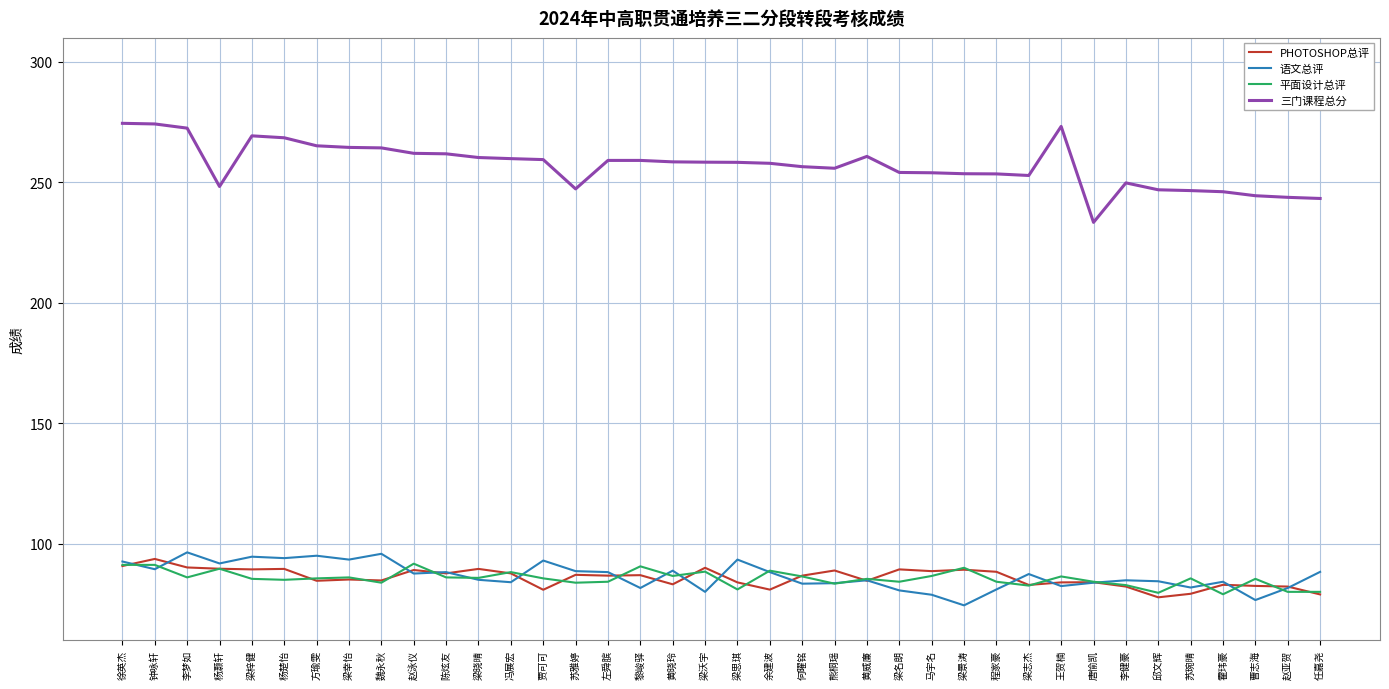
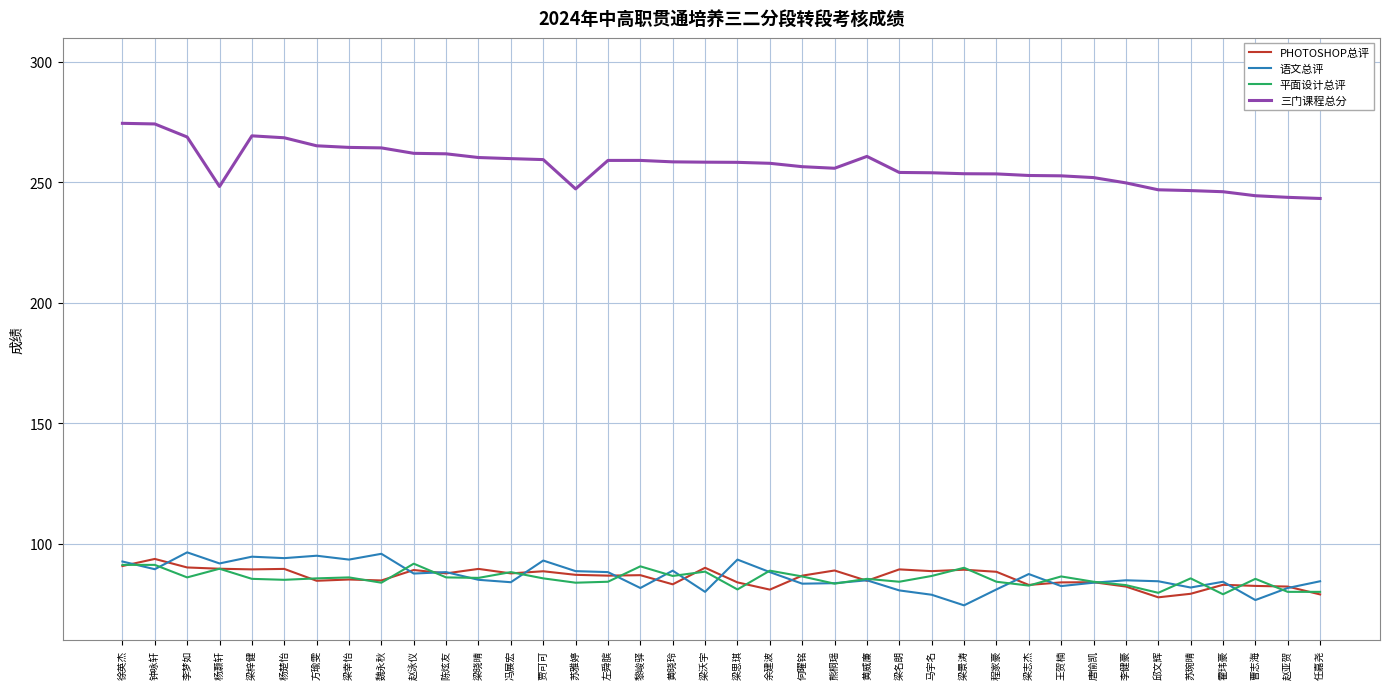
三门课程总分, 李梦如: 273 -> 269
PHOTOSHOP总评, 贾可可: 81 -> 89
三门课程总分, 王贺楠: 273 -> 253
三门课程总分, 唐愉凯: 233 -> 252
语文总评, 任嘉尧: 88 -> 84
